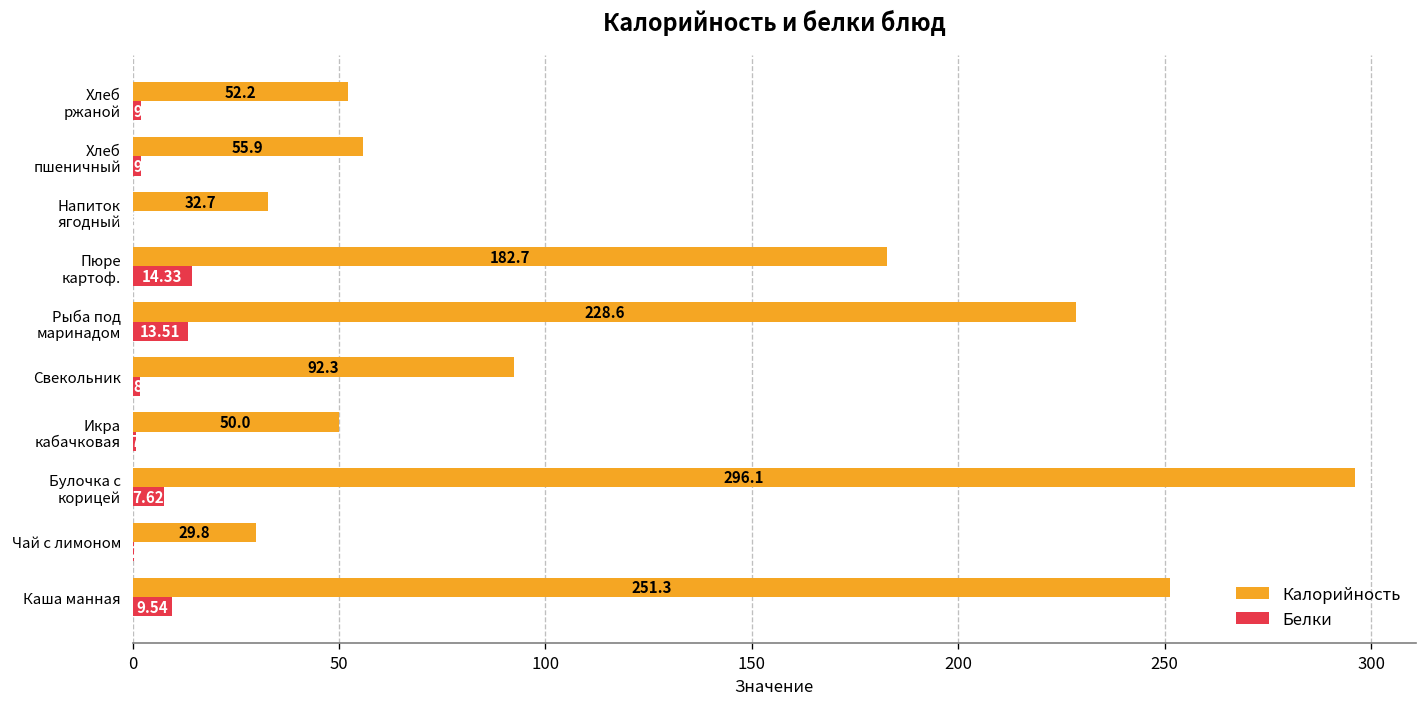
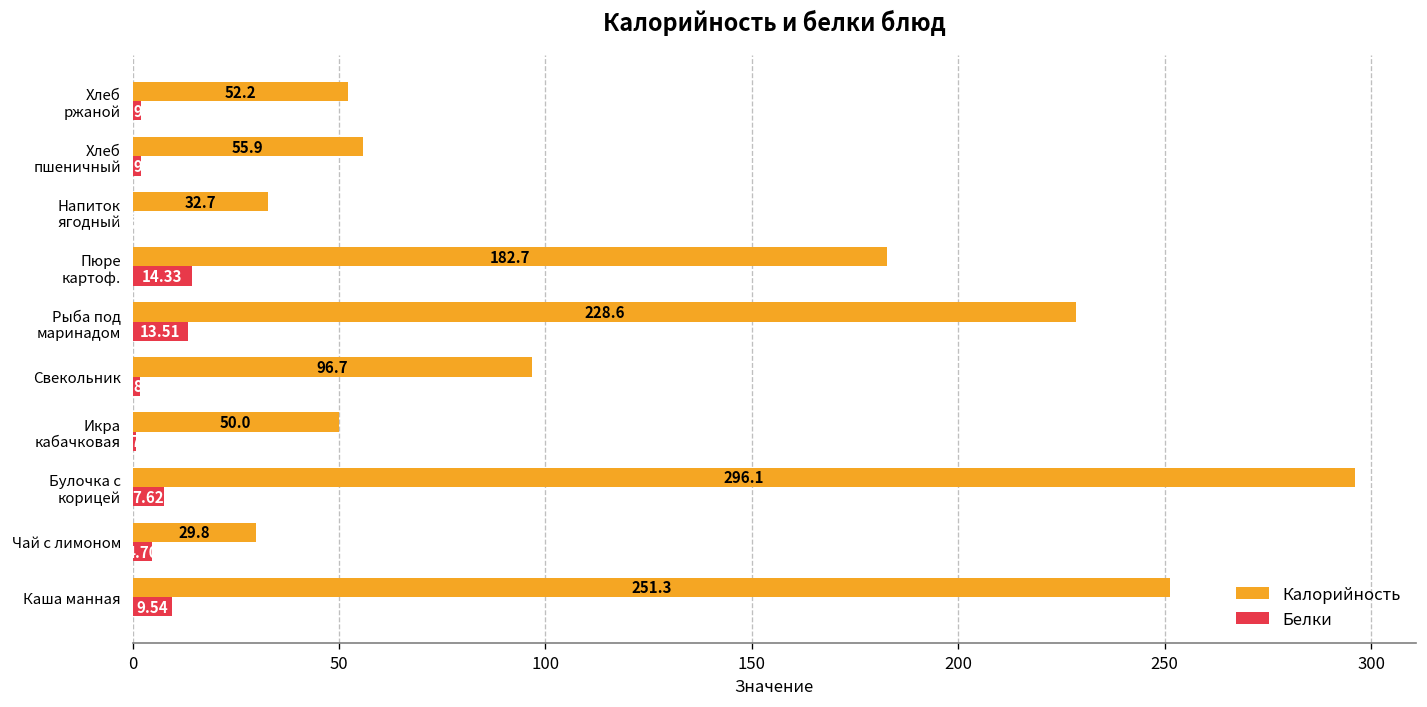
Калорийность, Свекольник: 92.3 -> 96.7
Белки, Чай с лимоном: 0 -> 5
